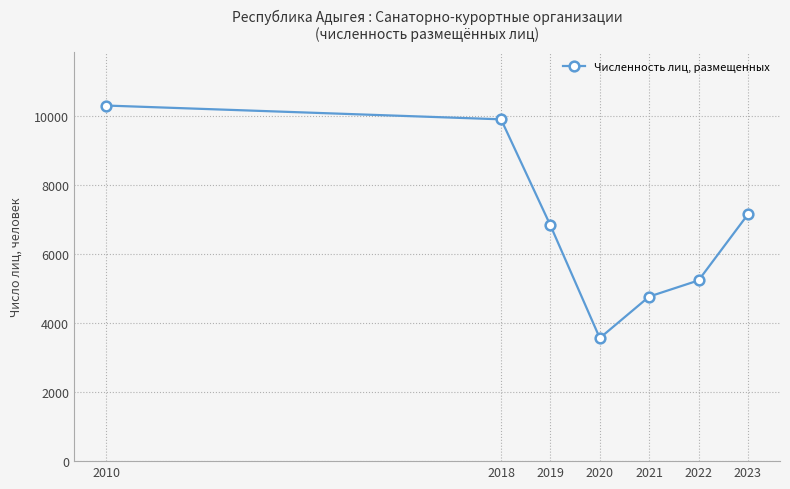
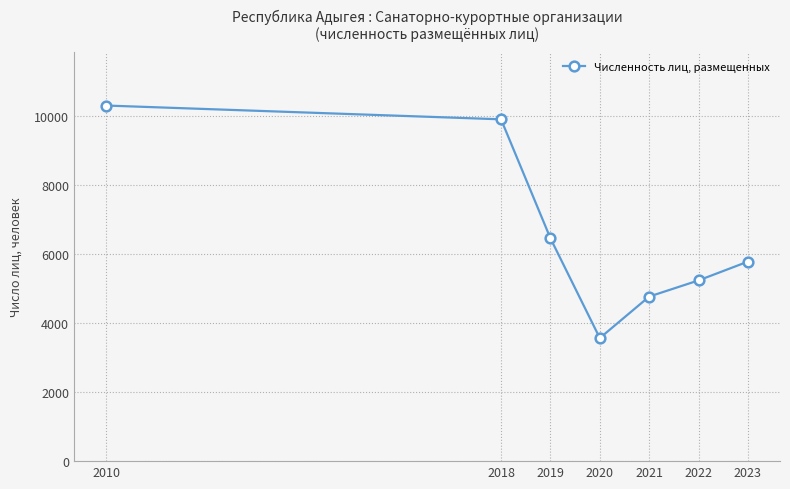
2019: 6800 -> 6500
2023: 7200 -> 5800
